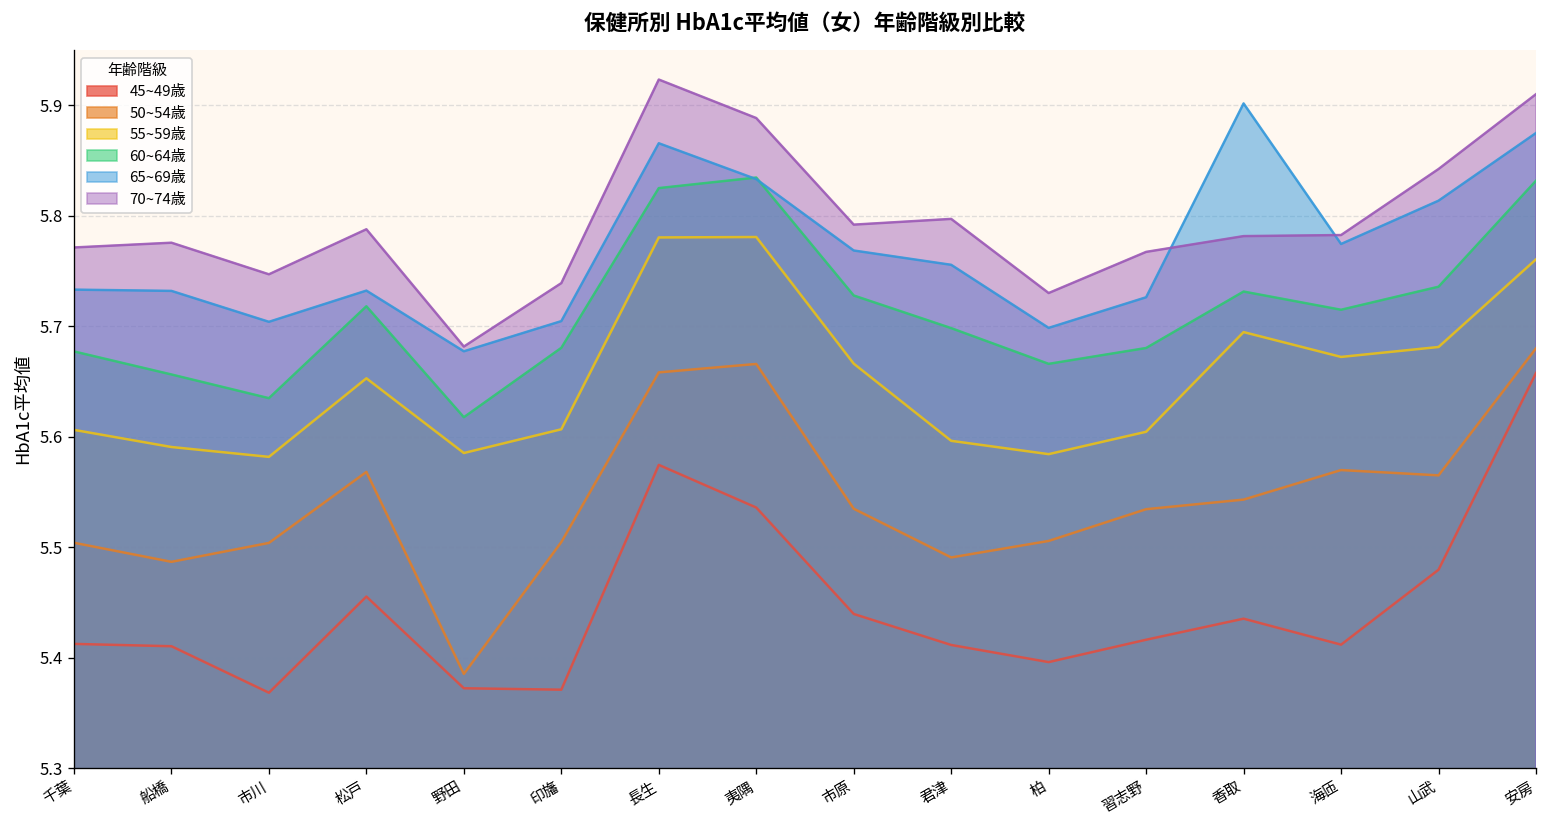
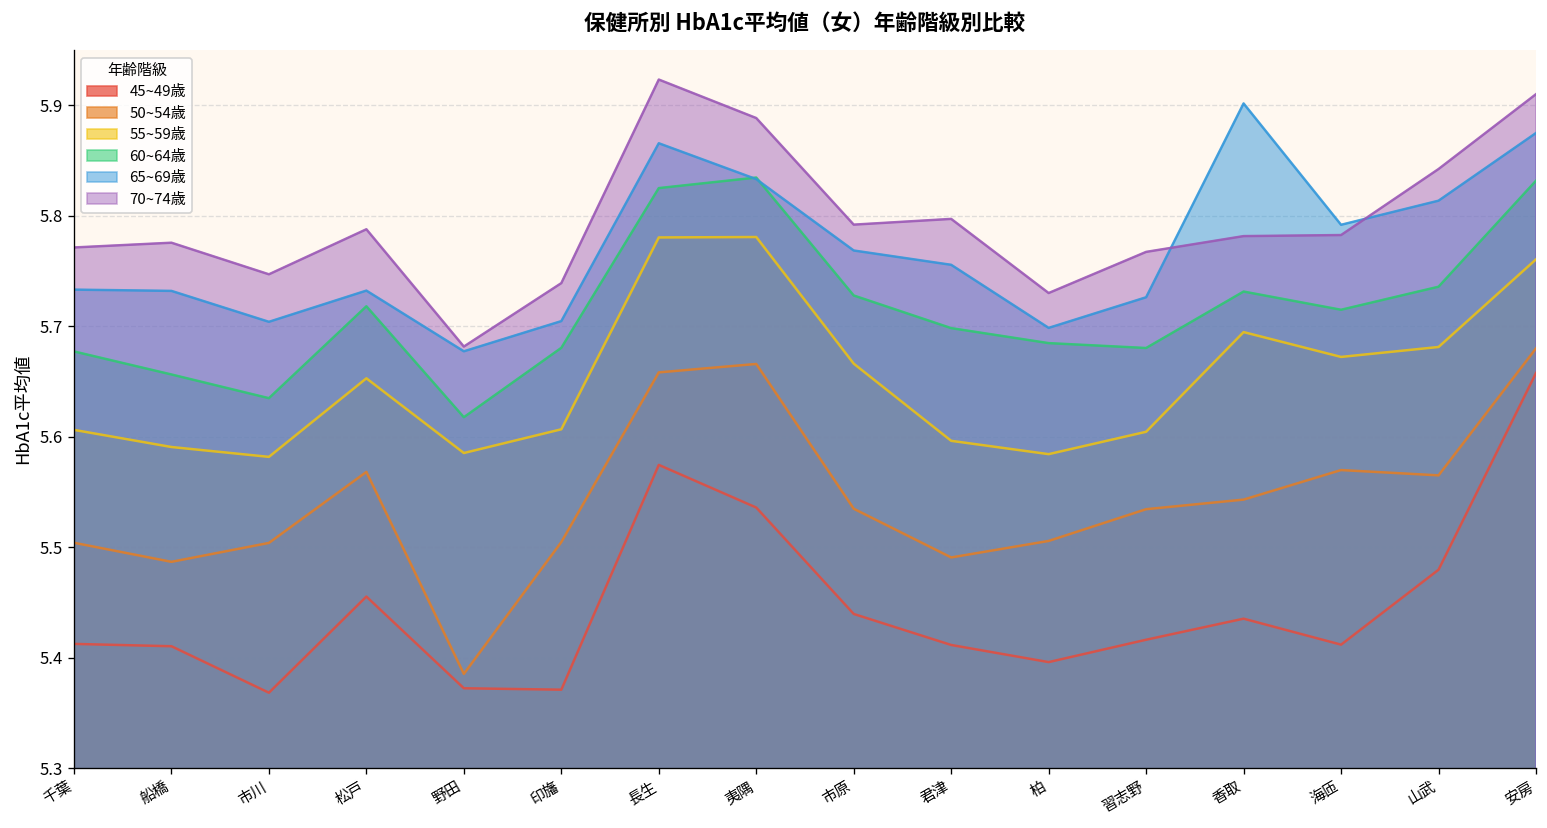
60~64歳, 柏: 5.67 -> 5.68
65~69歳, 海匝: 5.77 -> 5.79
